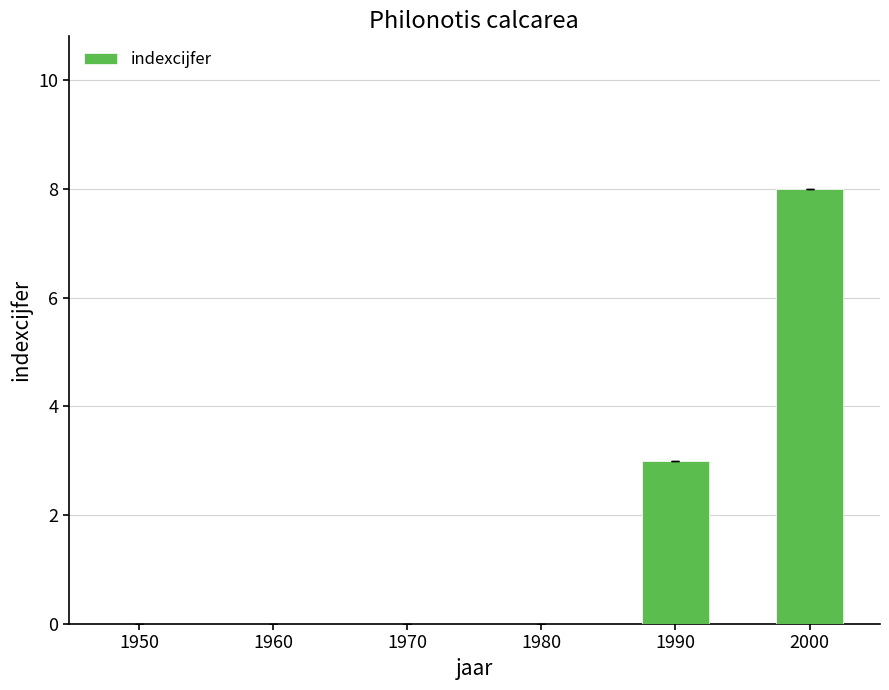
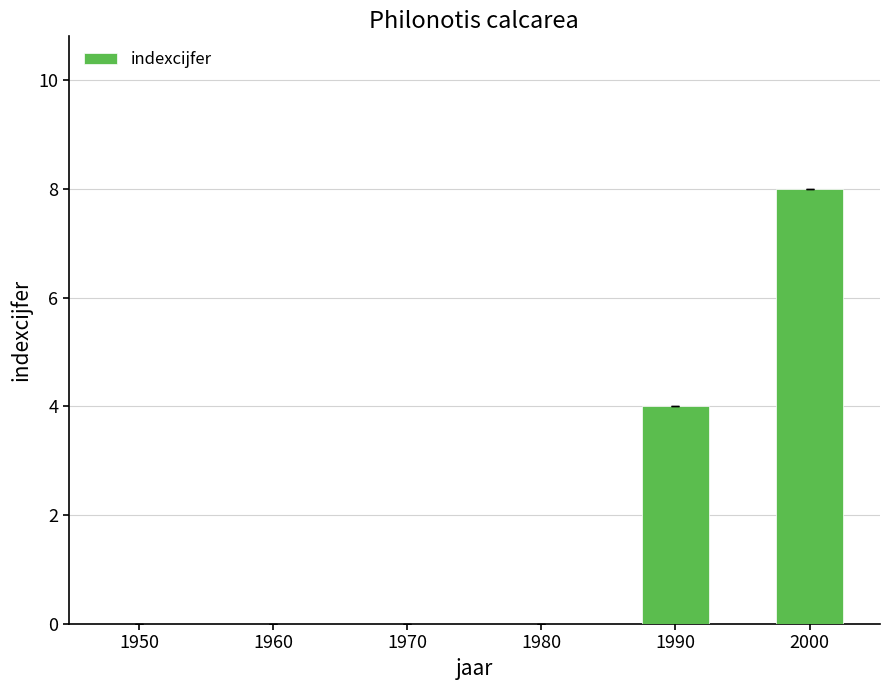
1990: 3 -> 4
